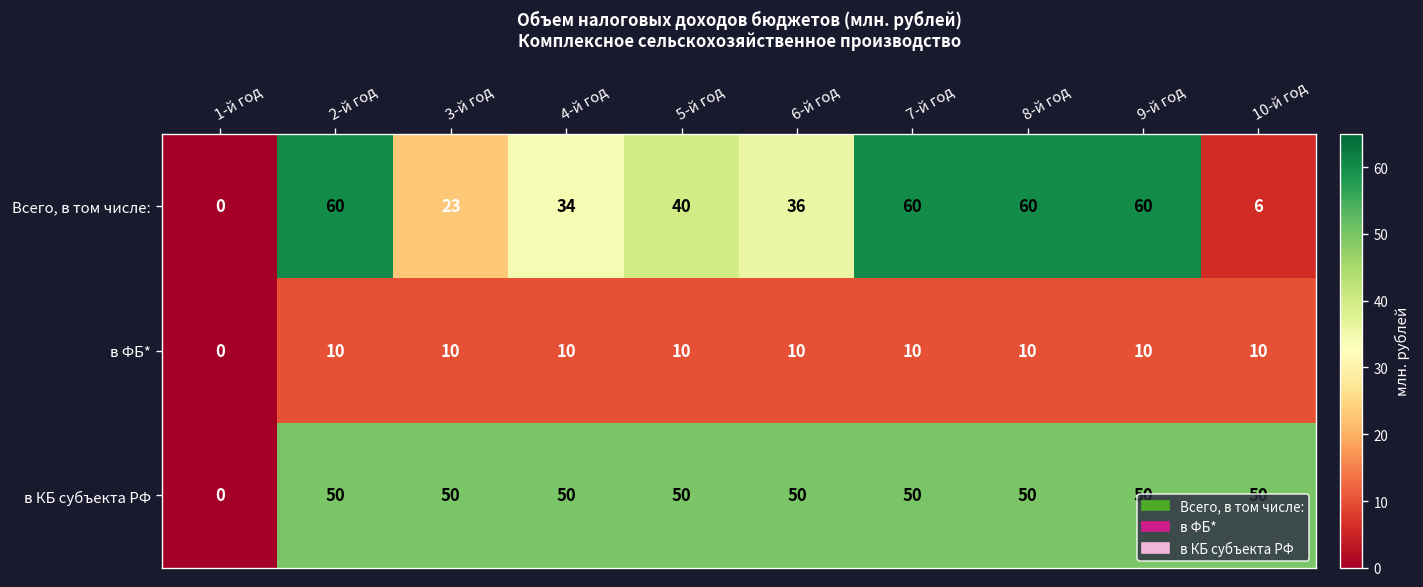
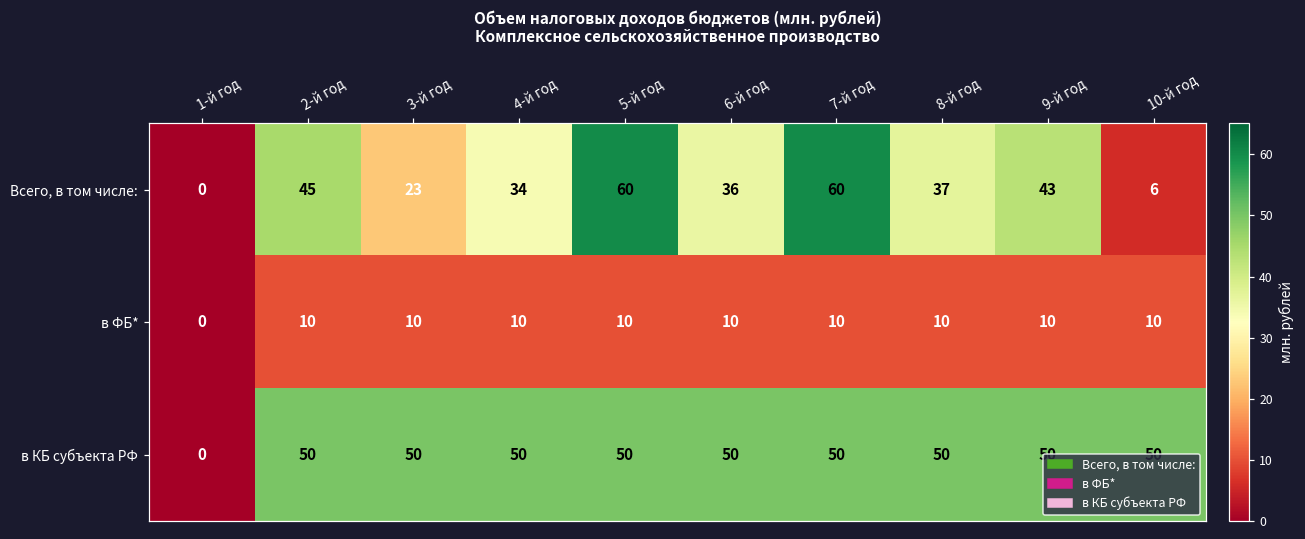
Всего, в том числе:, 2-й год: 60 -> 45
Всего, в том числе:, 5-й год: 40 -> 60
Всего, в том числе:, 8-й год: 60 -> 37
Всего, в том числе:, 9-й год: 60 -> 43
